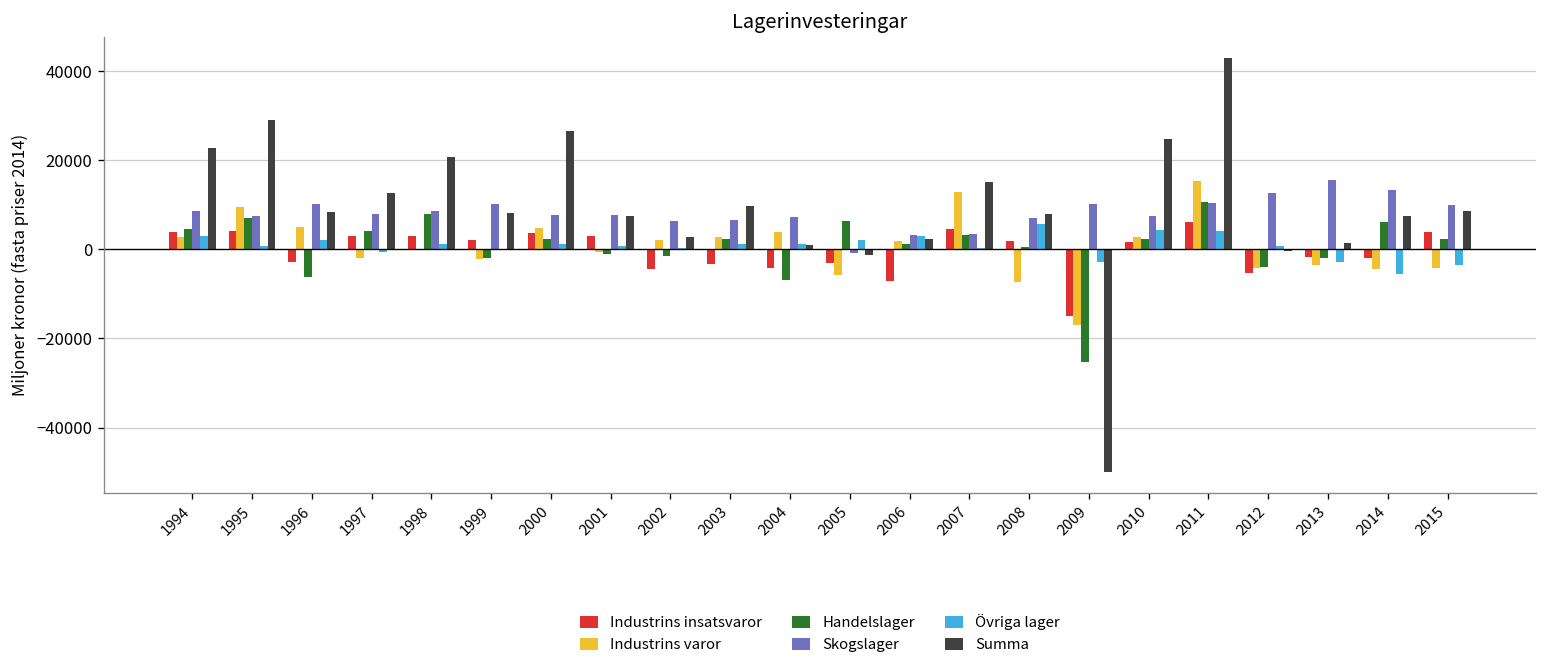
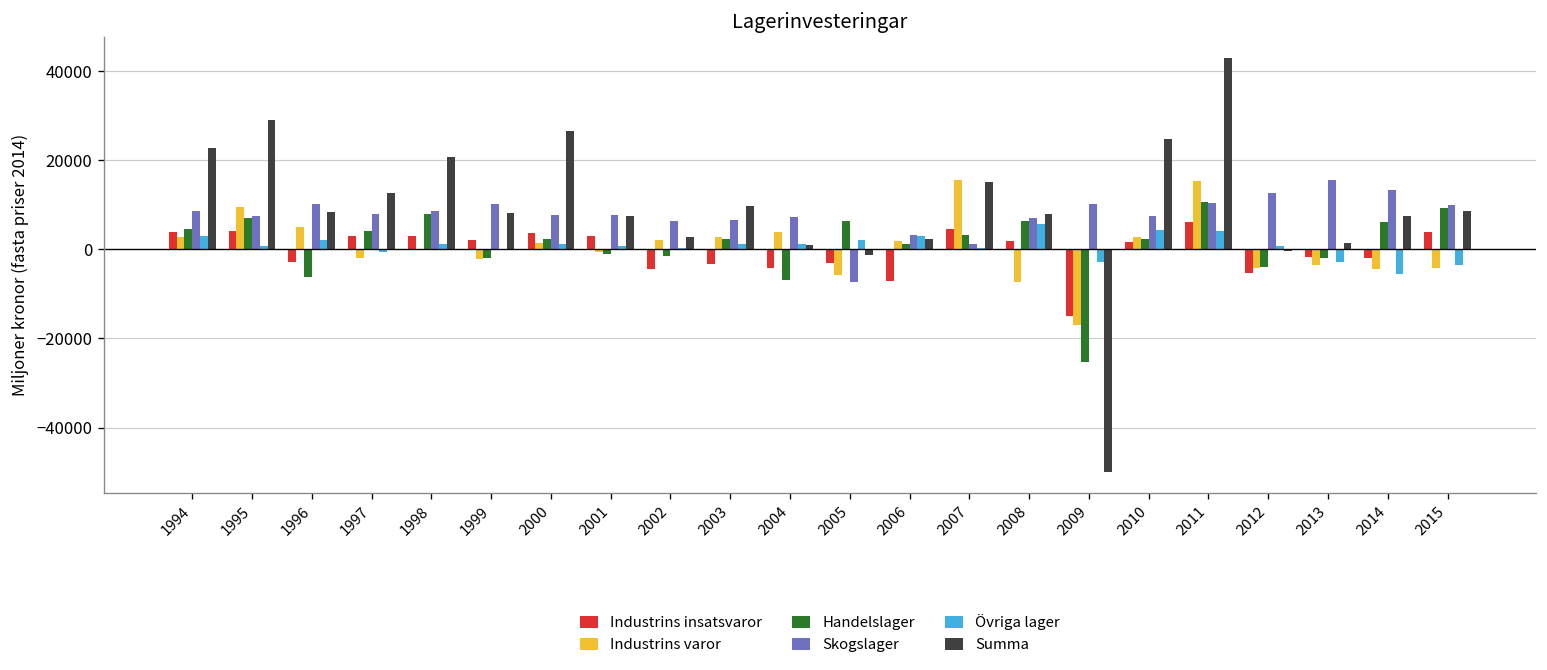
Industrins varor, 2000: 5000 -> 1000
Skogslager, 2005: -1000 -> -7000
Industrins varor, 2007: 13000 -> 15000
Skogslager, 2007: 3000 -> 1000
Handelslager, 2008: 1000 -> 6000
Handelslager, 2015: 2000 -> 9000
